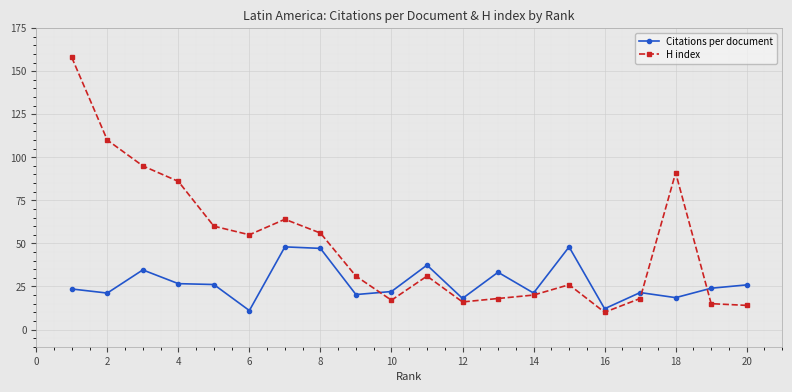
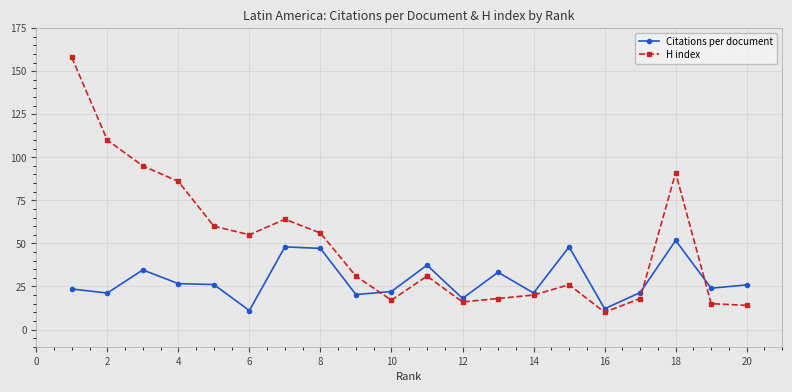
Citations per document, 18: 19 -> 52
